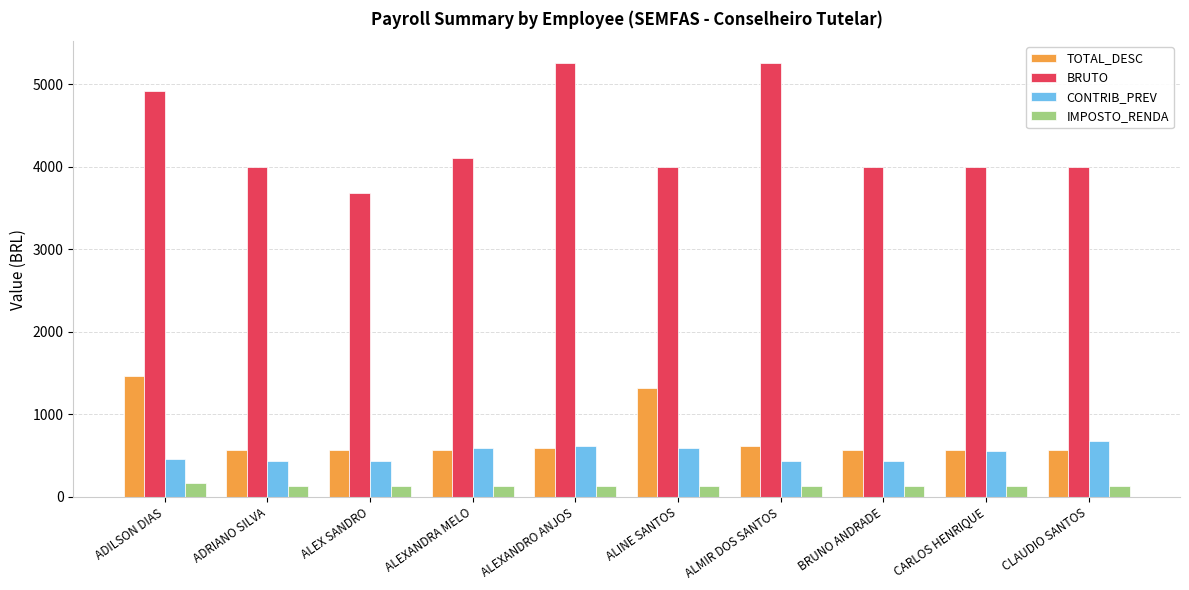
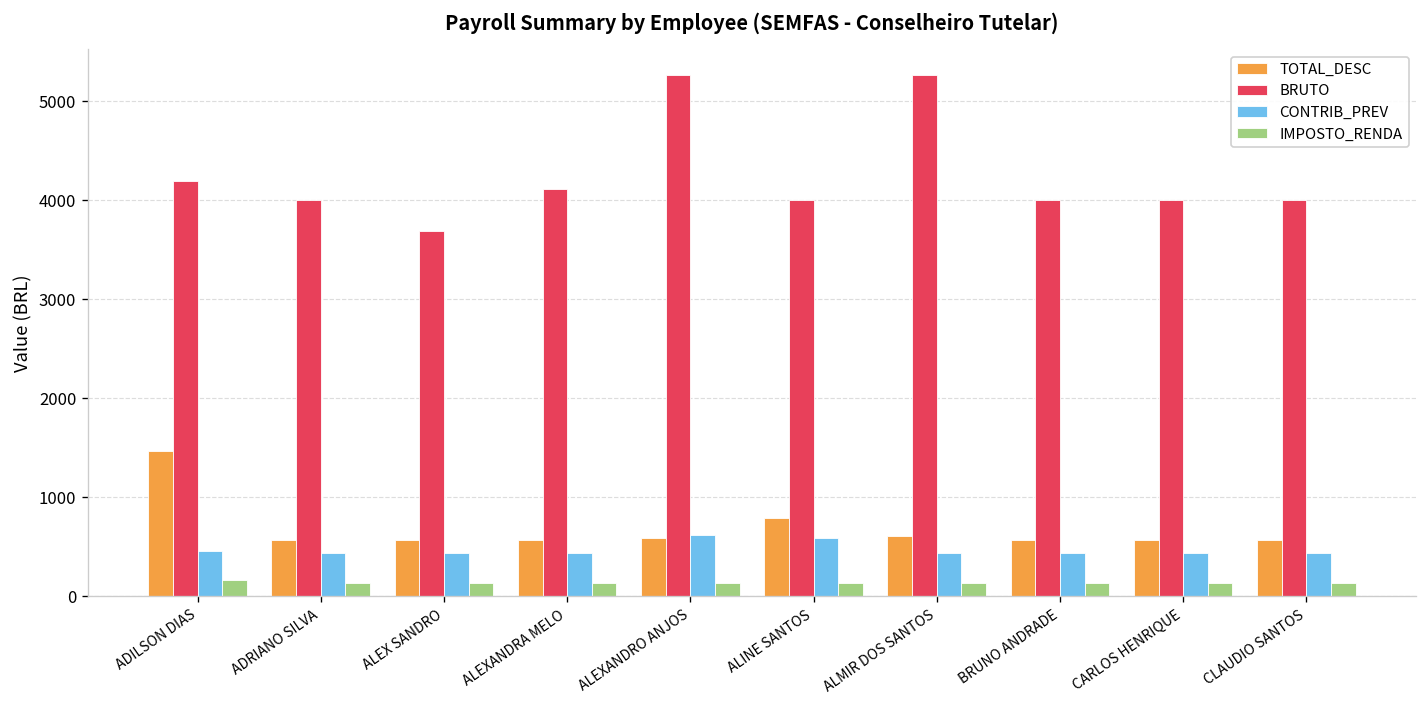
BRUTO, ADILSON DIAS: 4900 -> 4200
CONTRIB_PREV, ALEXANDRA MELO: 600 -> 400
TOTAL_DESC, ALINE SANTOS: 1300 -> 800
CONTRIB_PREV, CARLOS HENRIQUE: 600 -> 400
CONTRIB_PREV, CLAUDIO SANTOS: 700 -> 400
